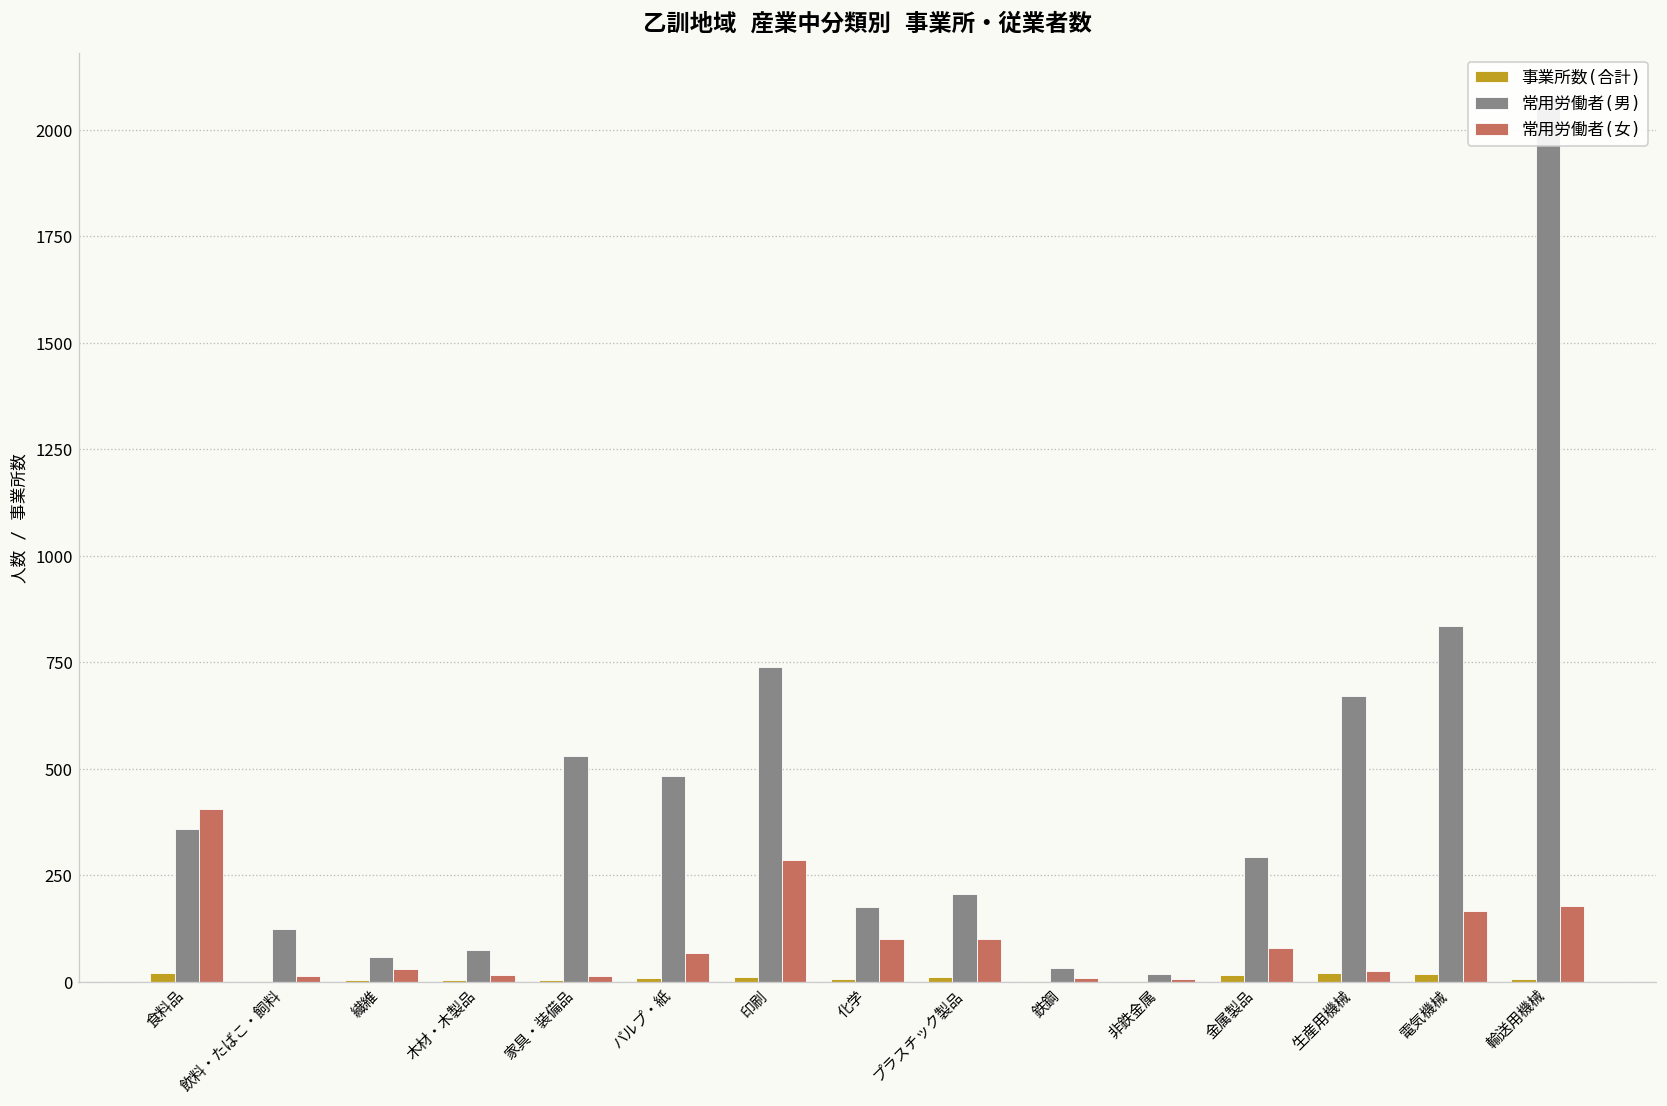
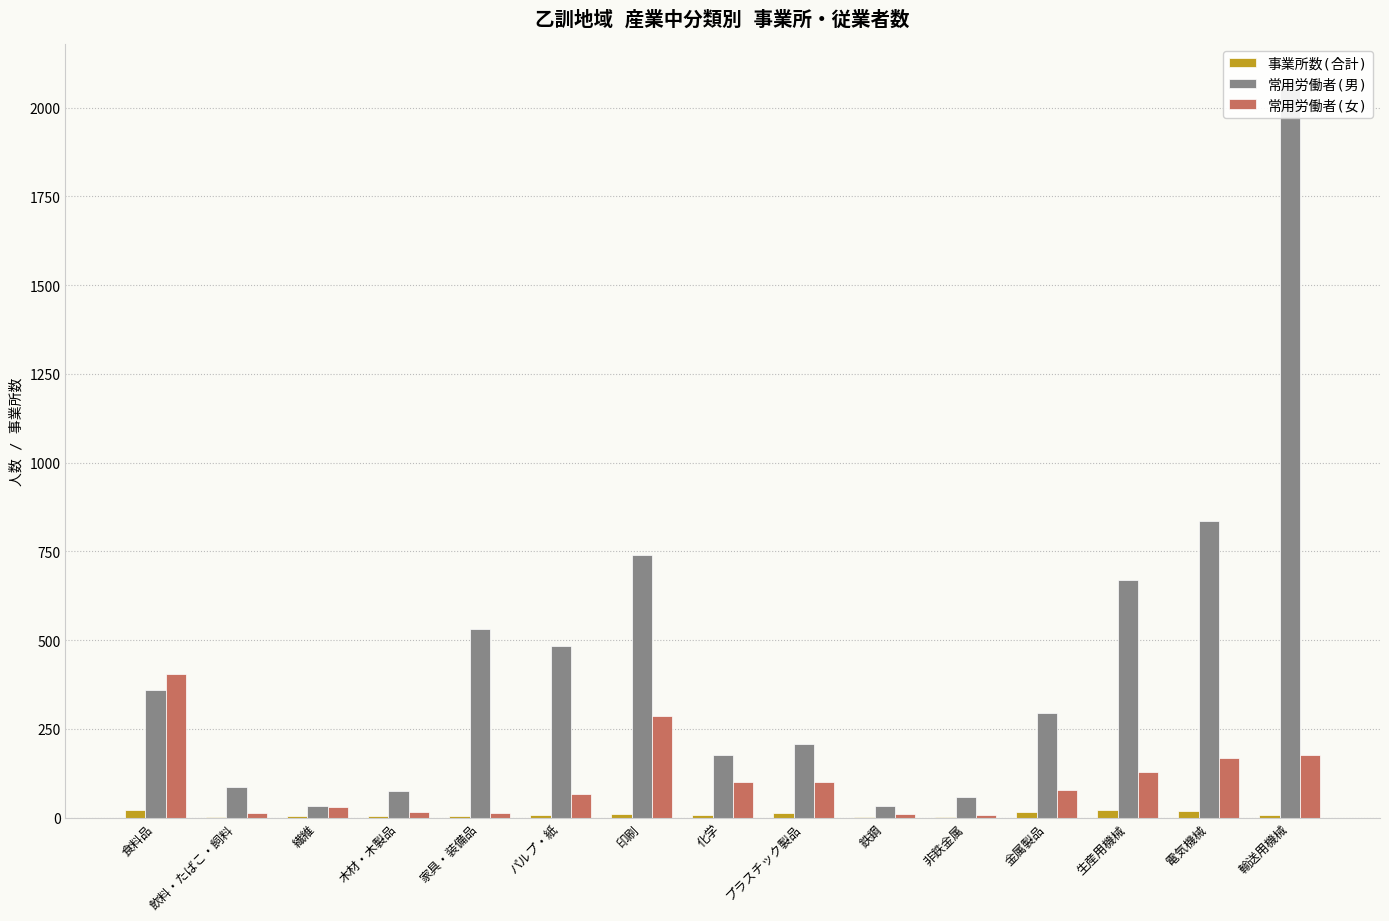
常用労働者(男), 飲料・たばこ・飼料: 120 -> 90
常用労働者(男), 繊維: 60 -> 30
常用労働者(男), 非鉄金属: 20 -> 60
常用労働者(女), 生産用機械: 30 -> 130
